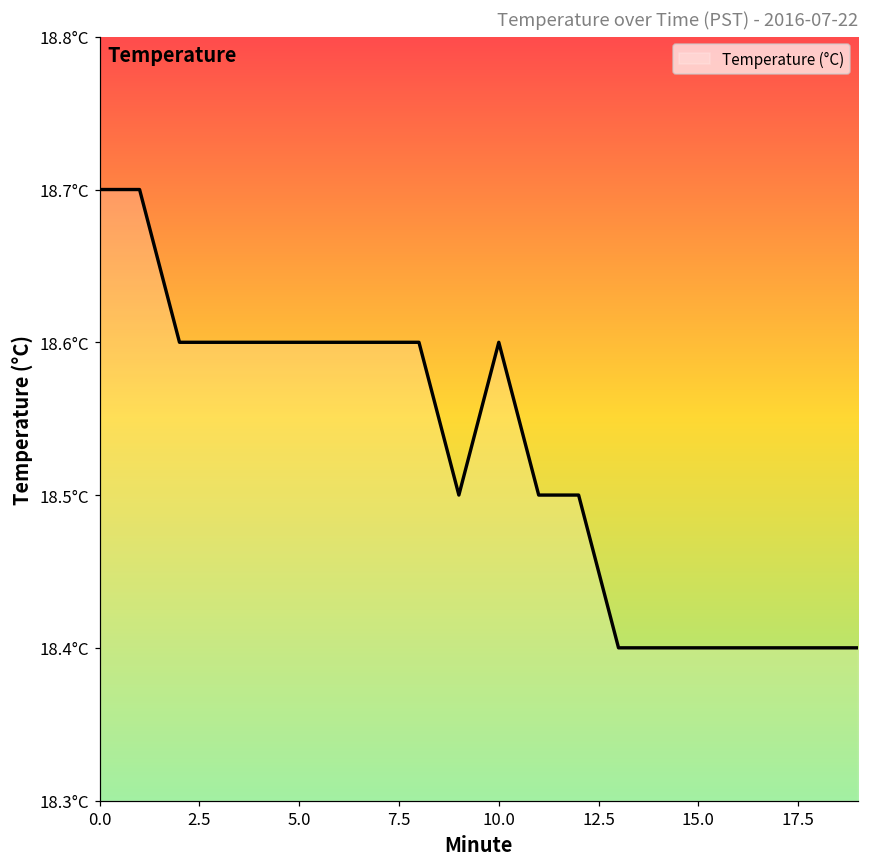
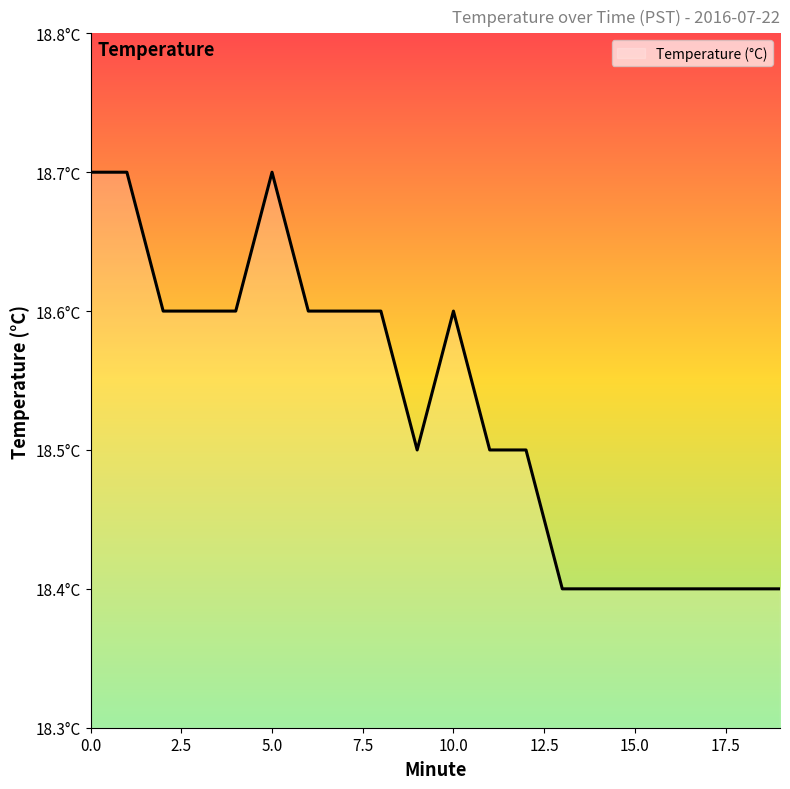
5.0: 18.6°C -> 18.7°C
